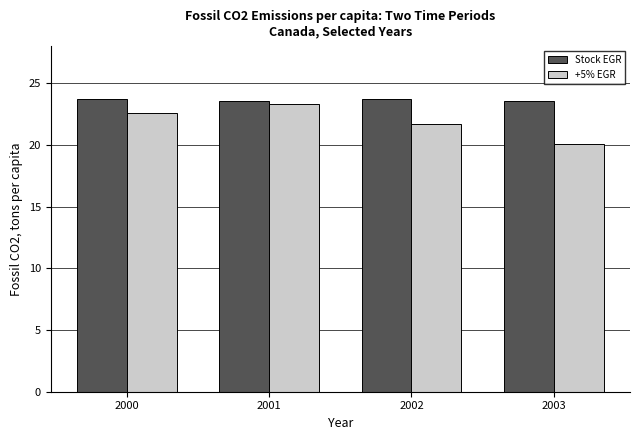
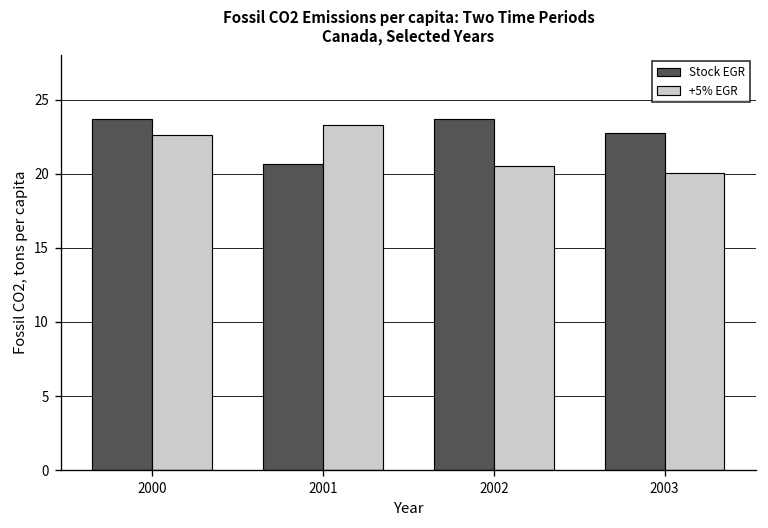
Stock EGR, 2001: 23.6 -> 20.7
+5% EGR, 2002: 21.7 -> 20.6
Stock EGR, 2003: 23.6 -> 22.8
